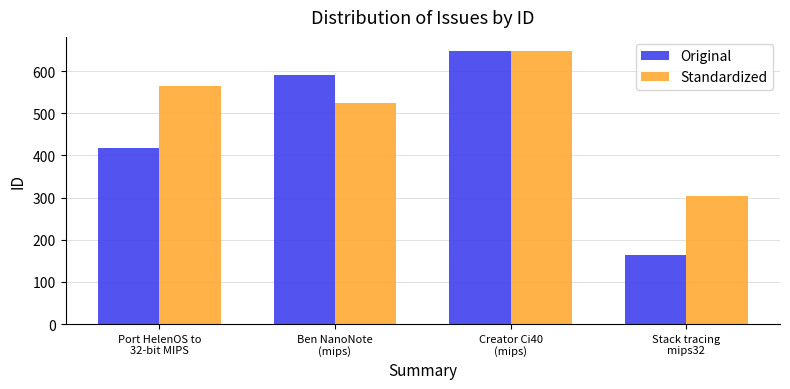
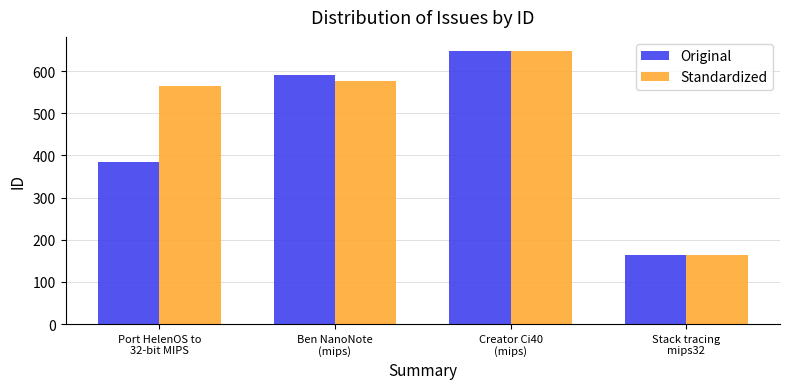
Original, Port HelenOS to 32-bit MIPS: 420 -> 380
Standardized, Ben NanoNote (mips): 520 -> 580
Standardized, Stack tracing mips32: 300 -> 170
